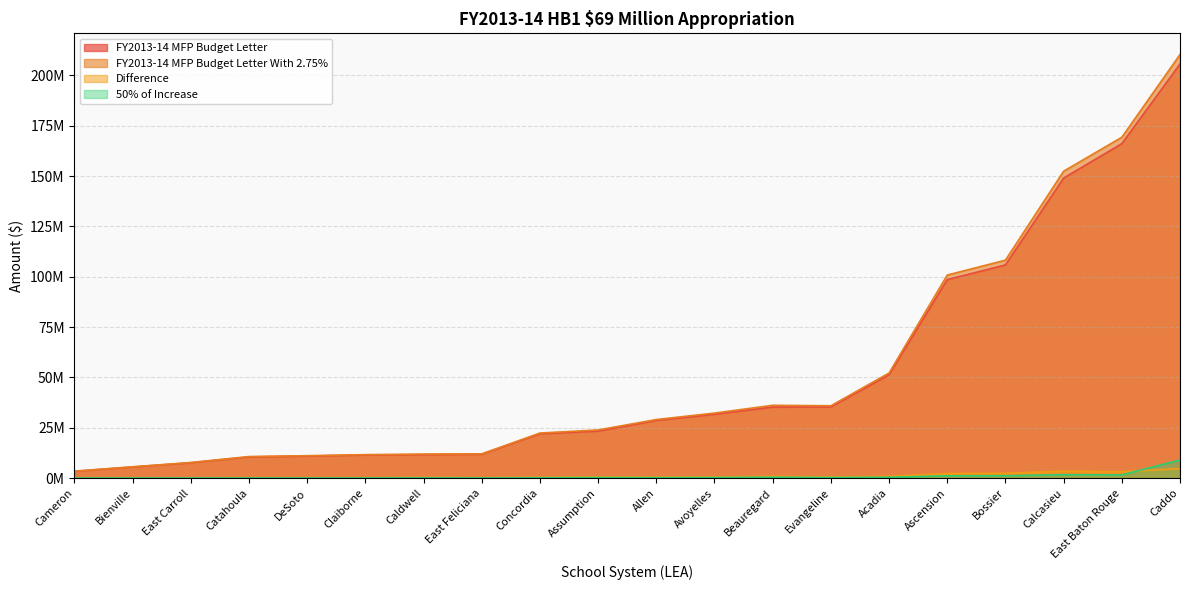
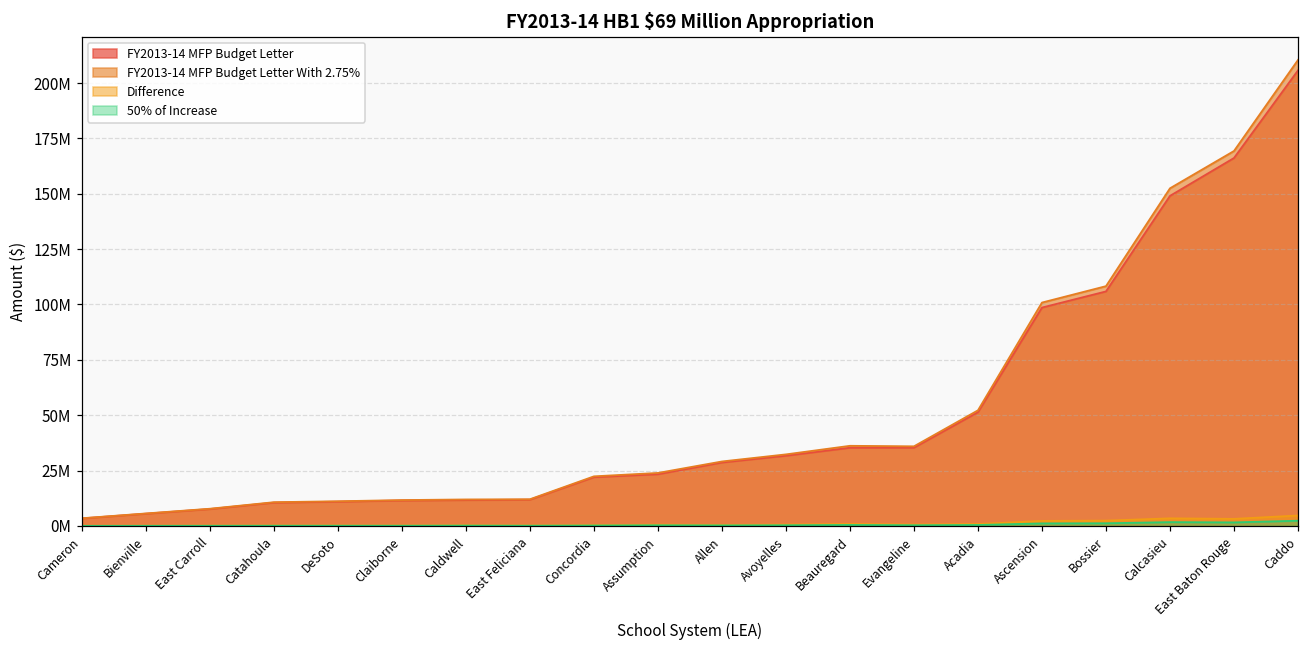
50% of Increase, Caddo: 9000000 -> 2000000
